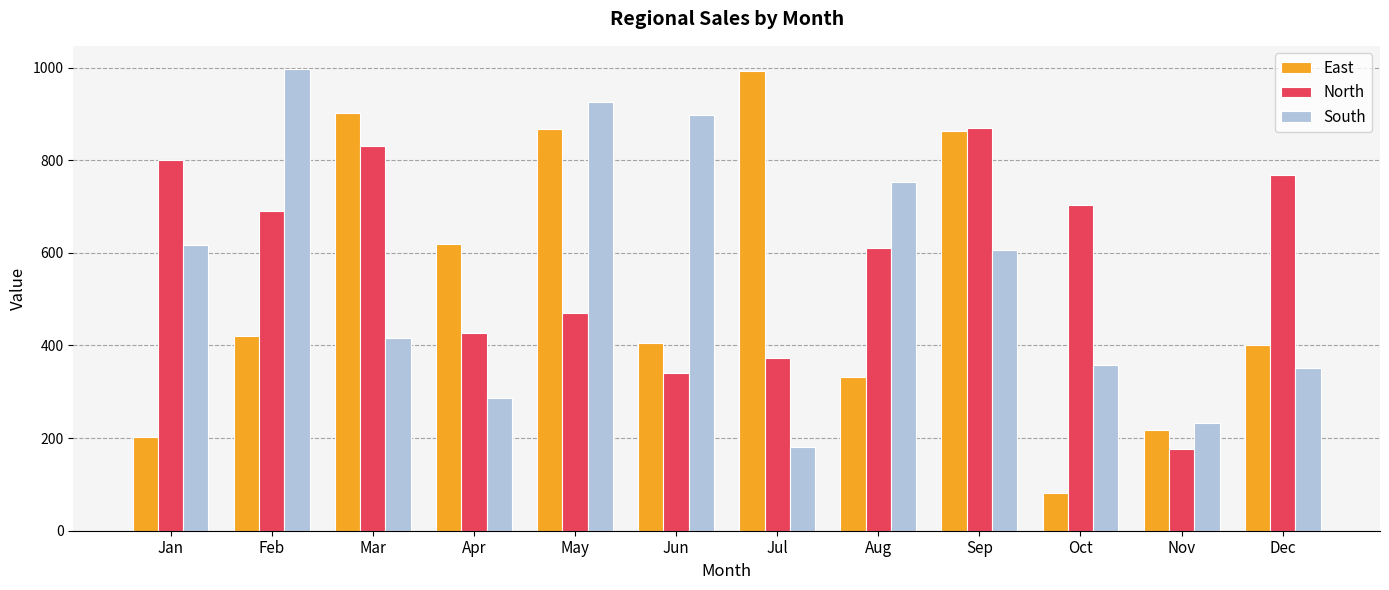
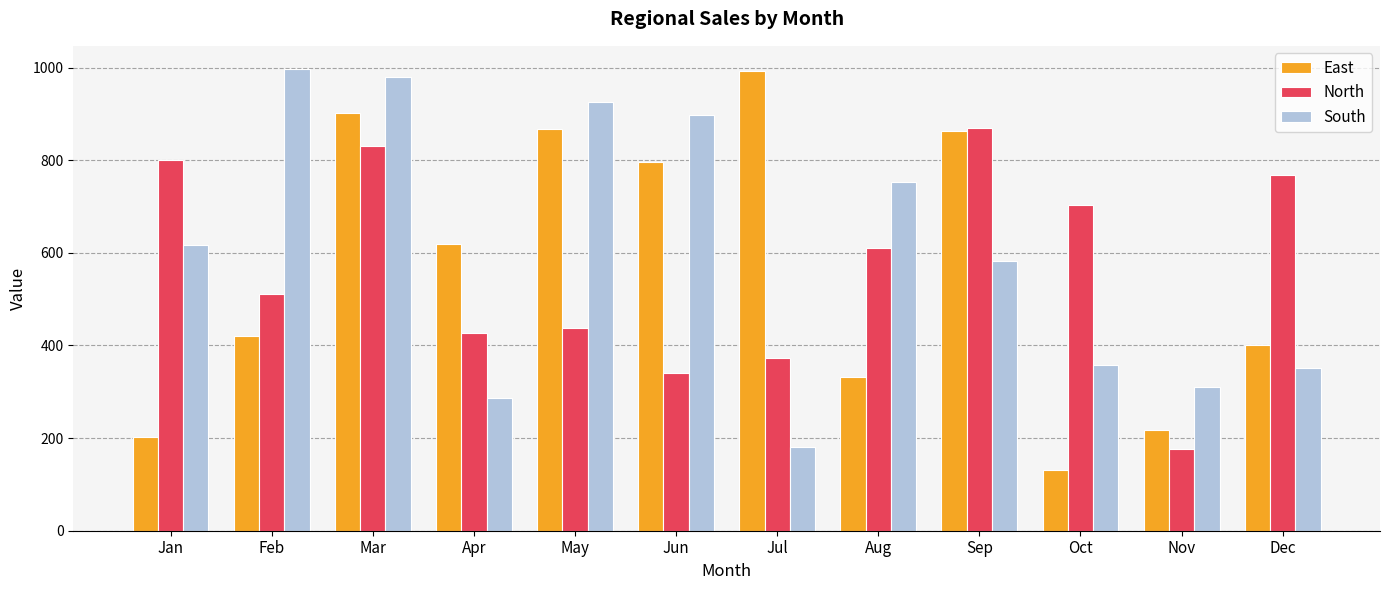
North, Feb: 690 -> 510
South, Mar: 420 -> 980
North, May: 470 -> 440
East, Jun: 410 -> 800
South, Sep: 610 -> 580
East, Oct: 80 -> 130
South, Nov: 230 -> 310
